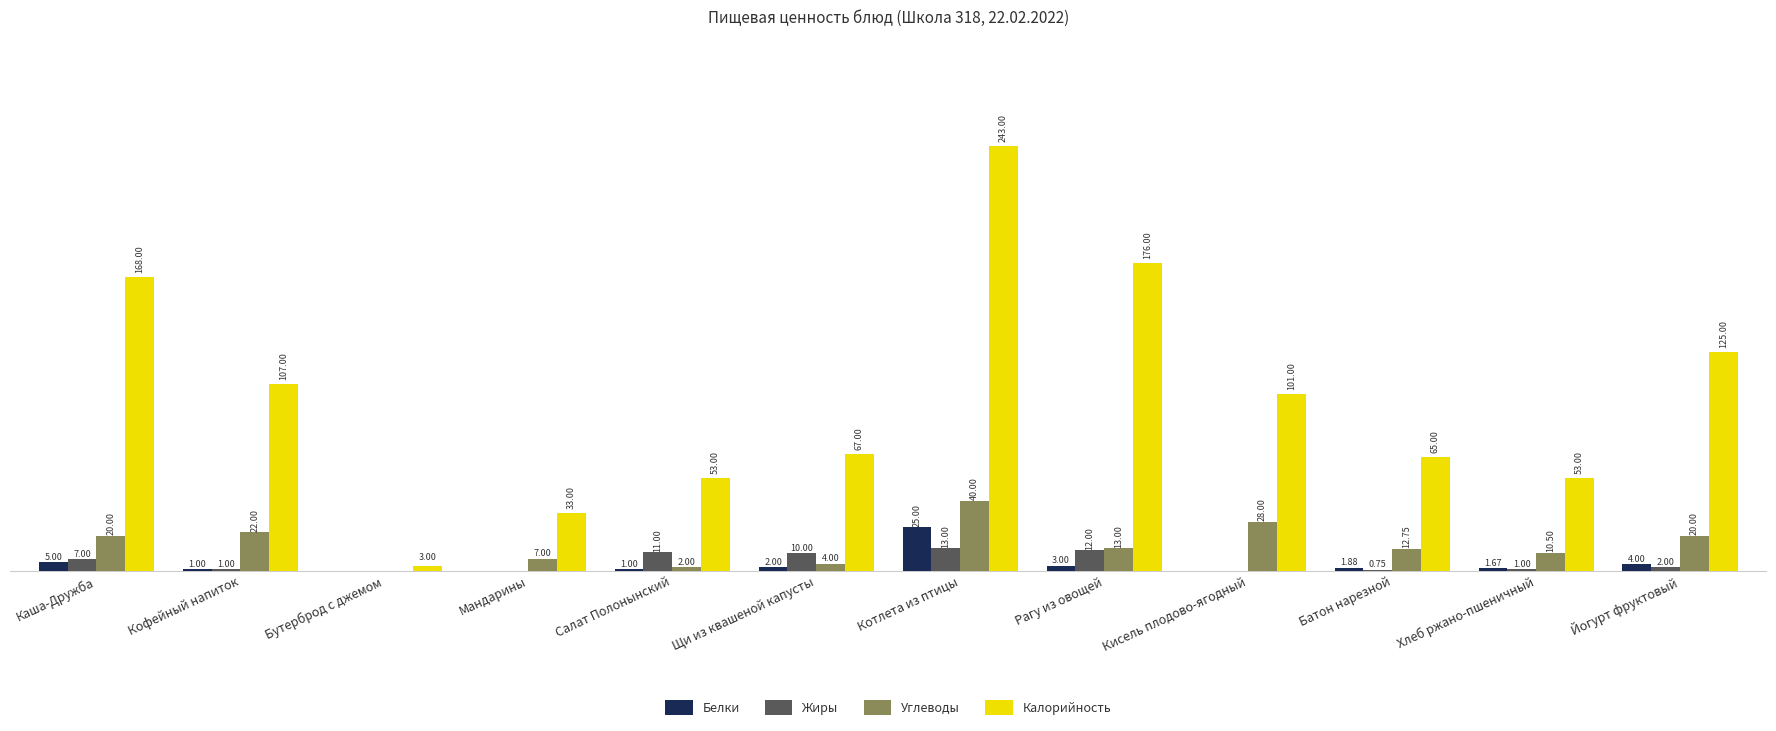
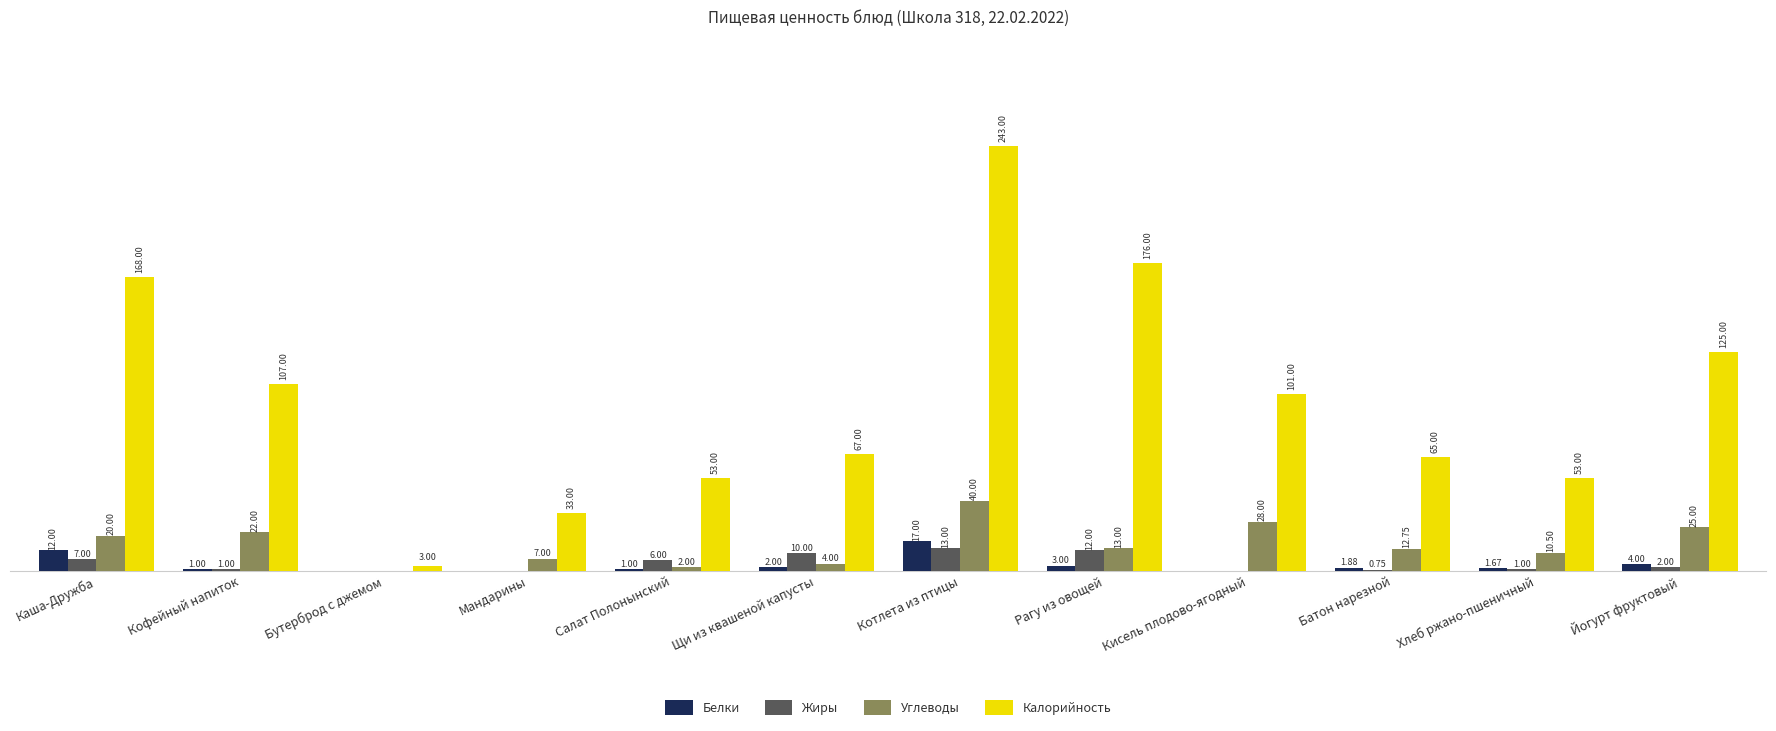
Белки, Каша-Дружба: 5.00 -> 12.00
Жиры, Салат Полонынский: 11.00 -> 6.00
Белки, Котлета из птицы: 25.00 -> 17.00
Углеводы, Йогурт фруктовый: 20.00 -> 25.00
